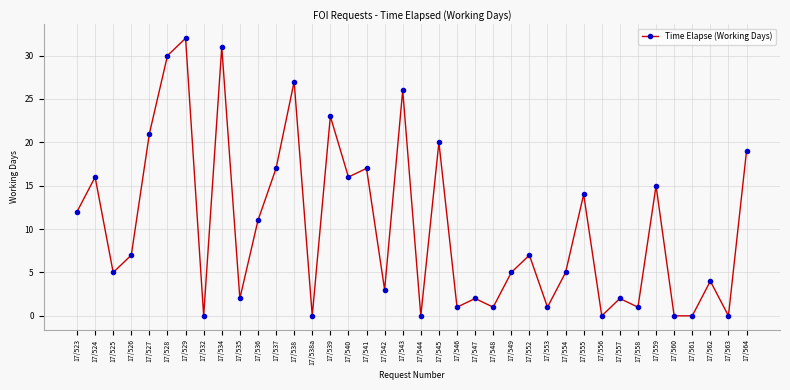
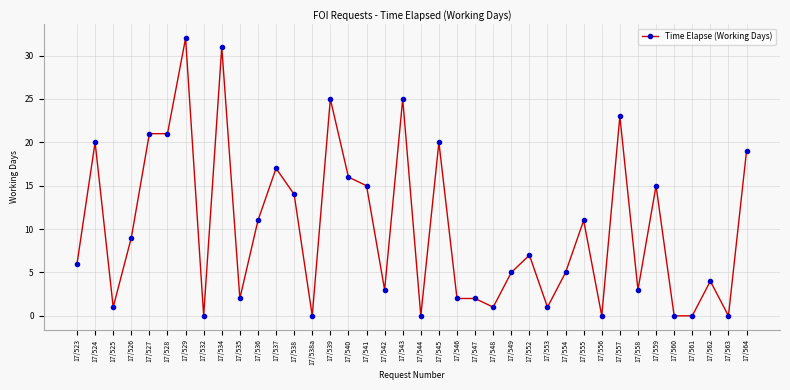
17/523: 12 -> 6
17/524: 16 -> 20
17/525: 5 -> 1
17/526: 7 -> 9
17/528: 30 -> 21
17/538: 27 -> 14
17/539: 23 -> 25
17/541: 17 -> 15
17/543: 26 -> 25
17/546: 1 -> 2
17/555: 14 -> 11
17/557: 2 -> 23
17/558: 1 -> 3
